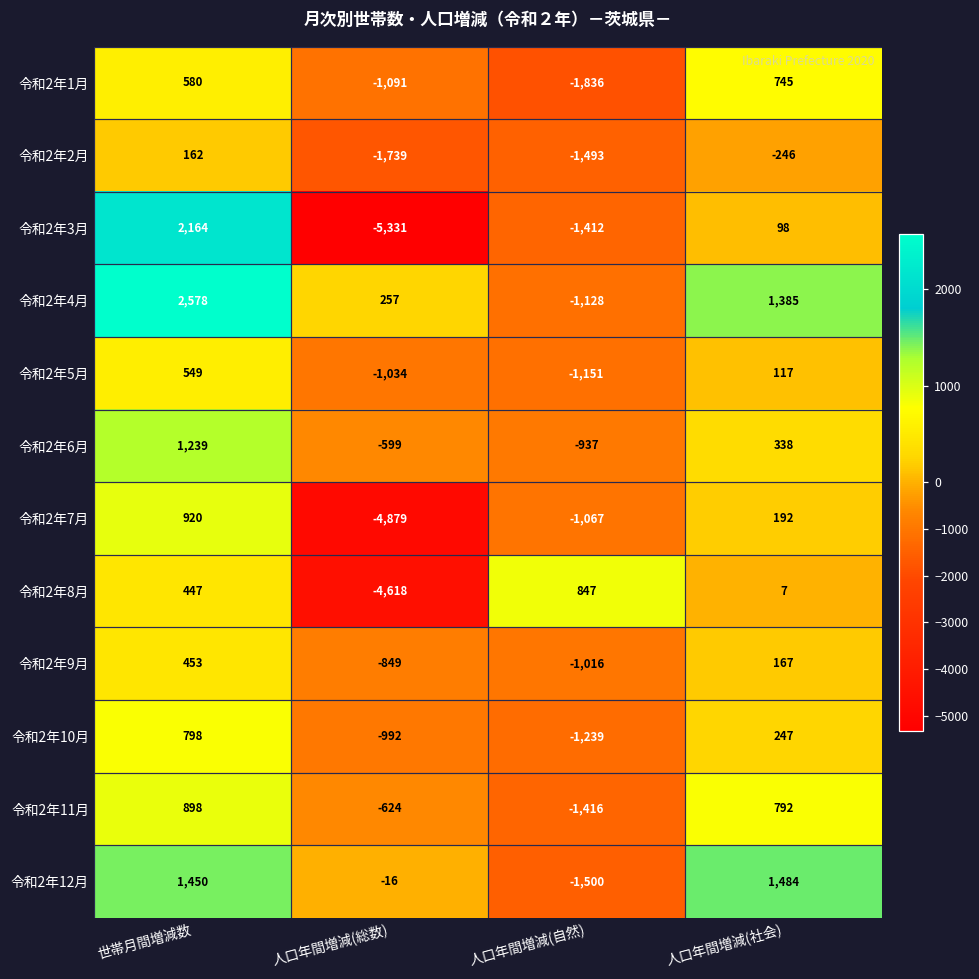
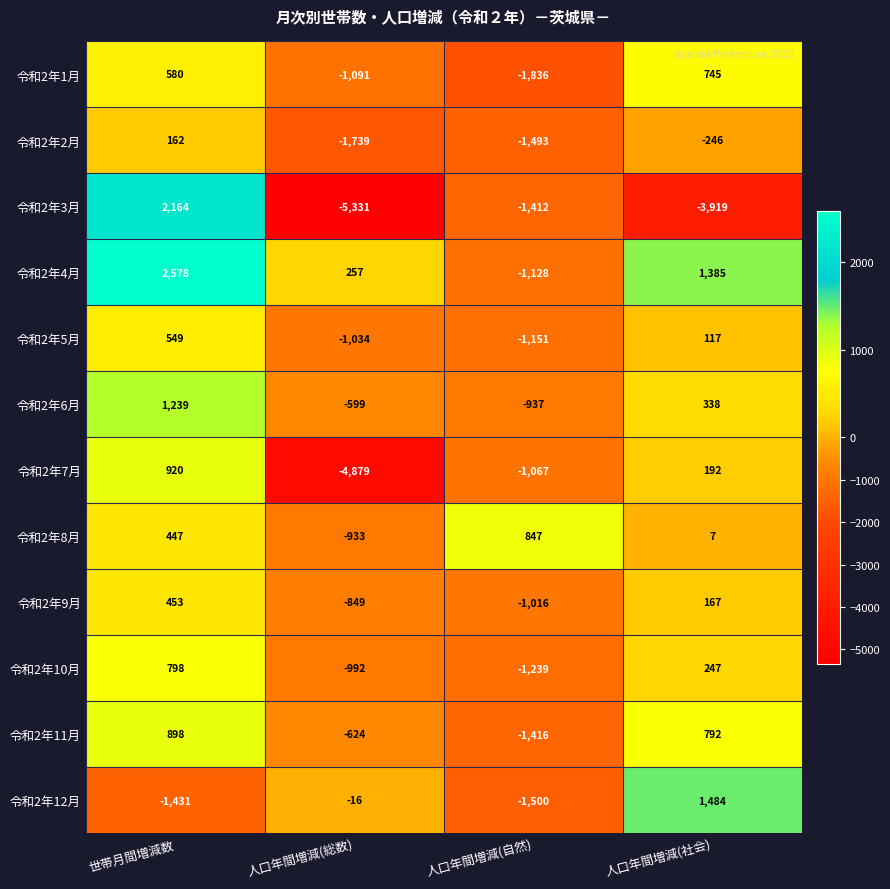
令和2年3月, 人口年間増減(社会): 98 -> -3,919
令和2年8月, 人口年間増減(総数): -4,618 -> -933
令和2年12月, 世帯月間増減数: 1,450 -> -1,431
